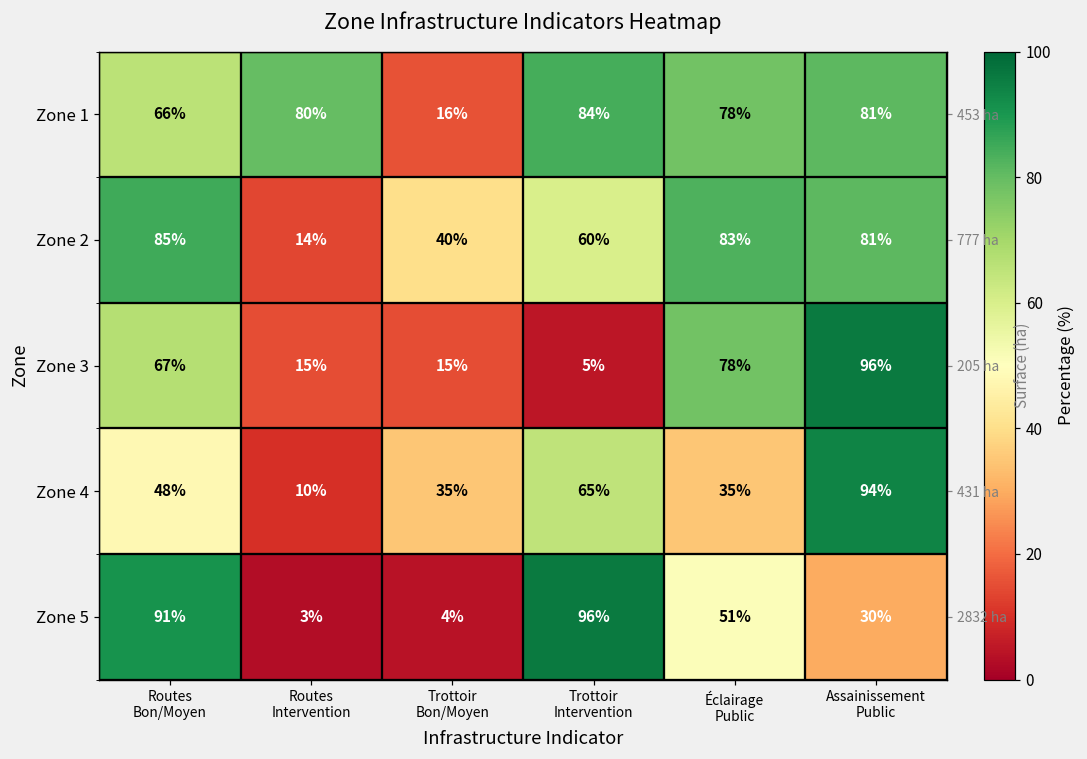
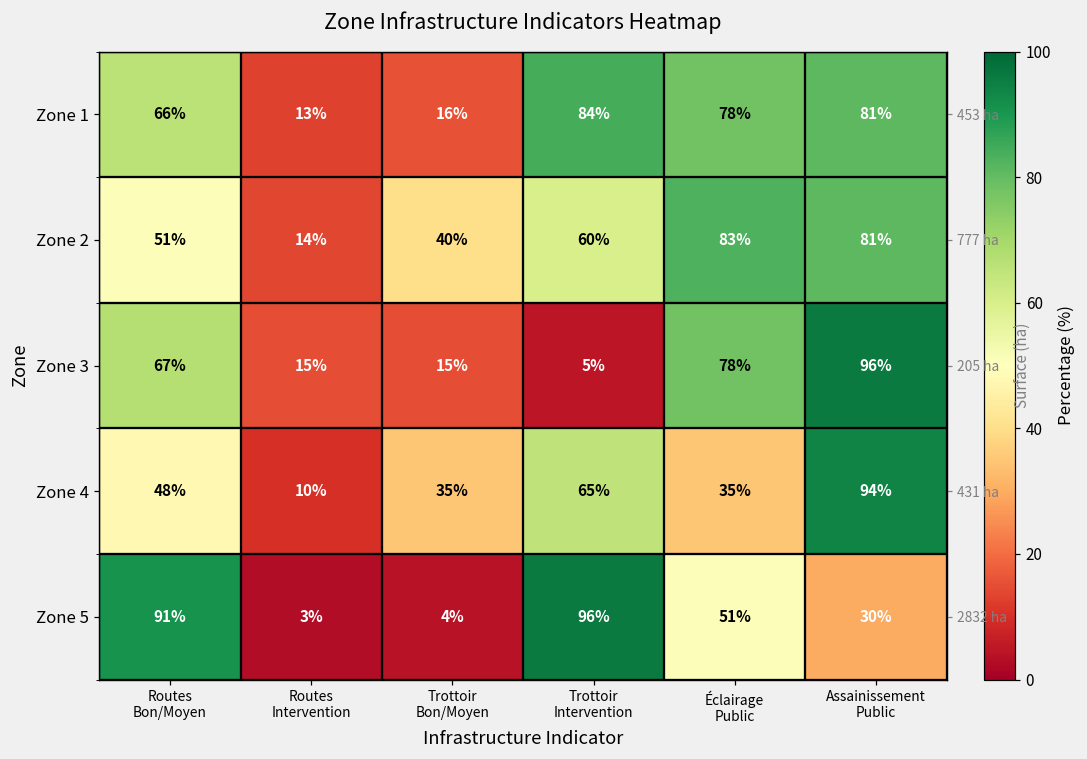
Zone 1, Routes Intervention: 80% -> 13%
Zone 2, Routes Bon/Moyen: 85% -> 51%
